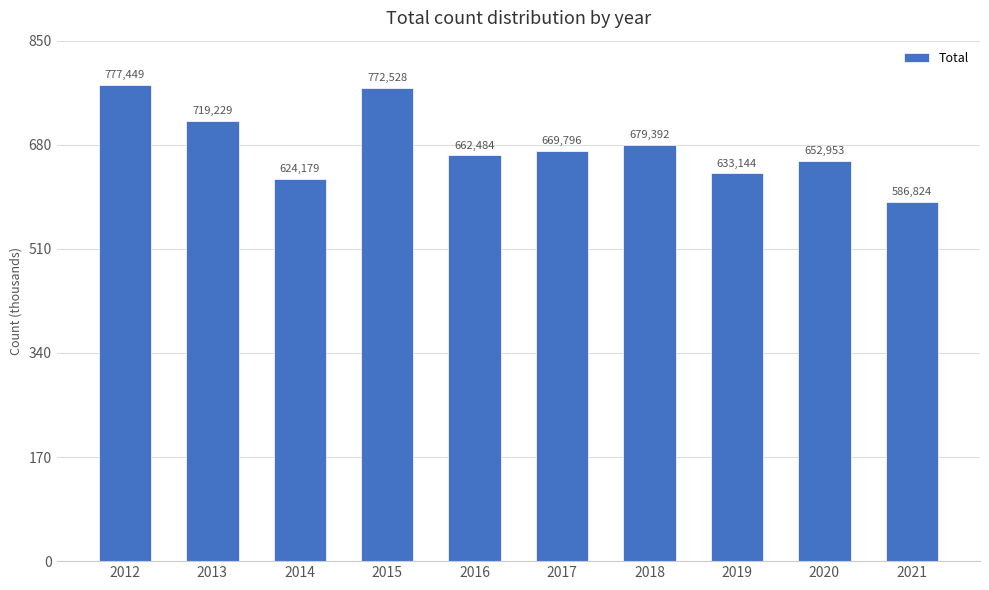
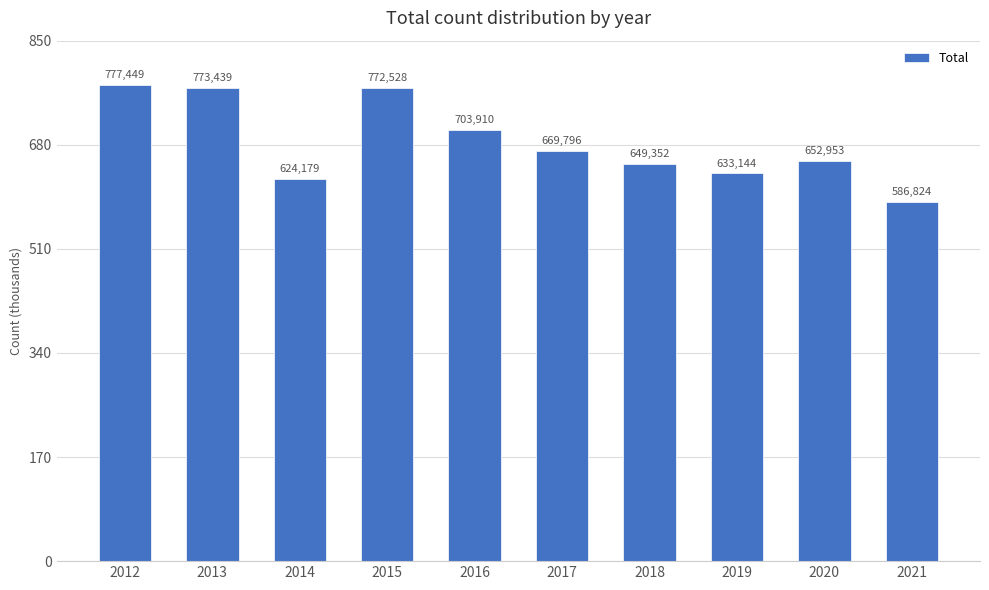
2013: 719,229 -> 773,439
2016: 662,484 -> 703,910
2018: 679,392 -> 649,352
